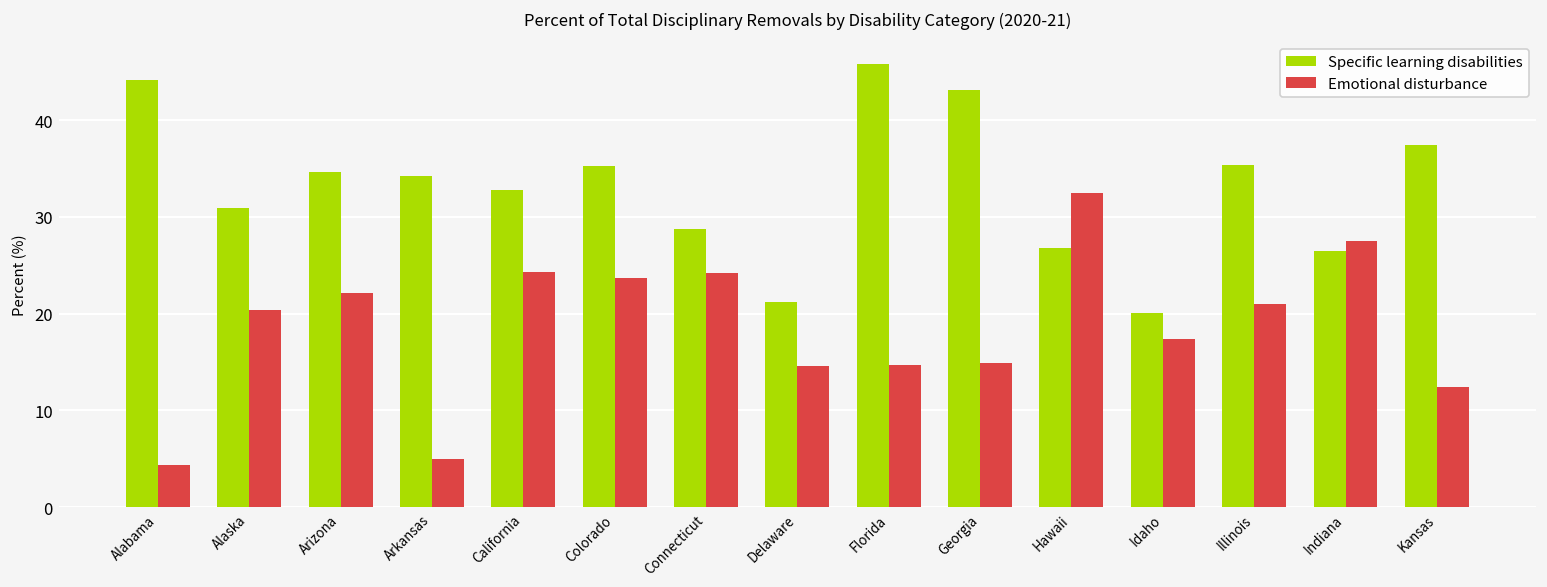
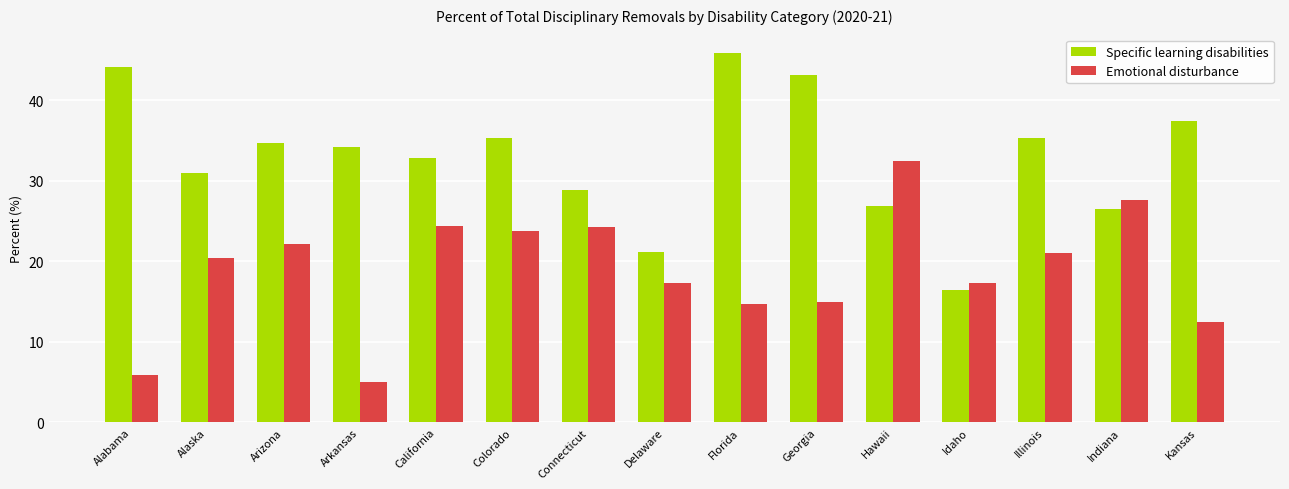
Emotional disturbance, Alabama: 4 -> 6
Emotional disturbance, Delaware: 15 -> 17
Specific learning disabilities, Idaho: 20 -> 16
